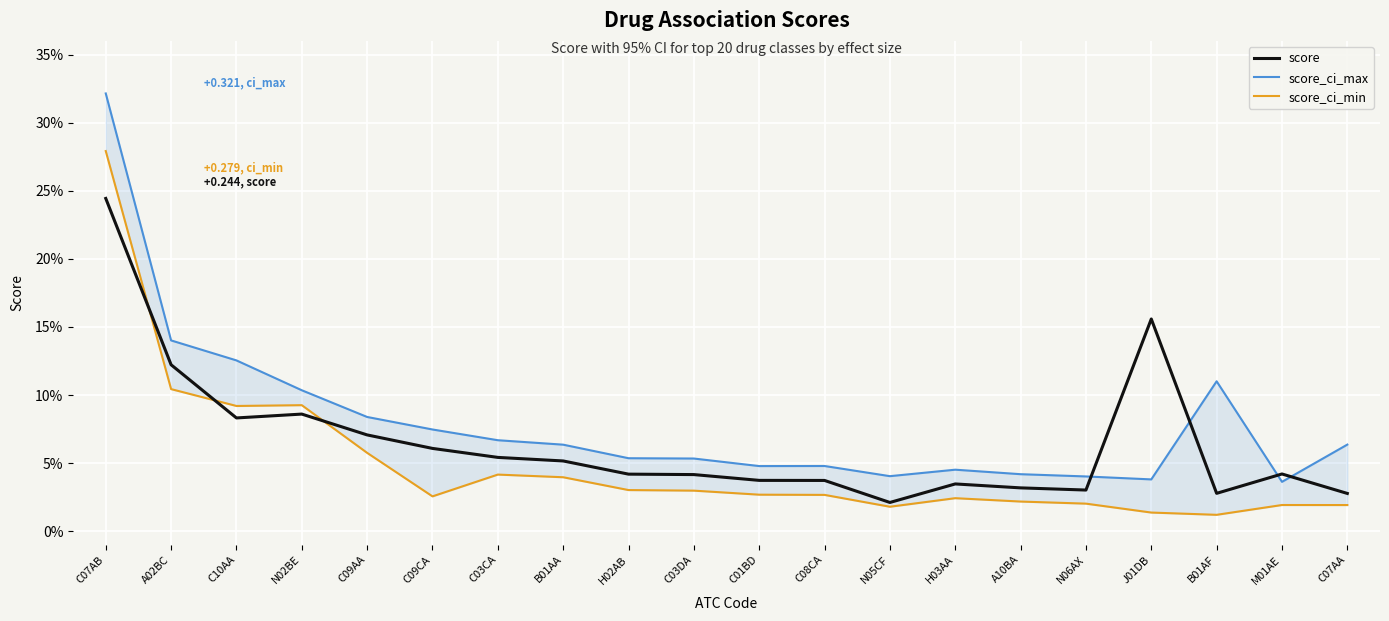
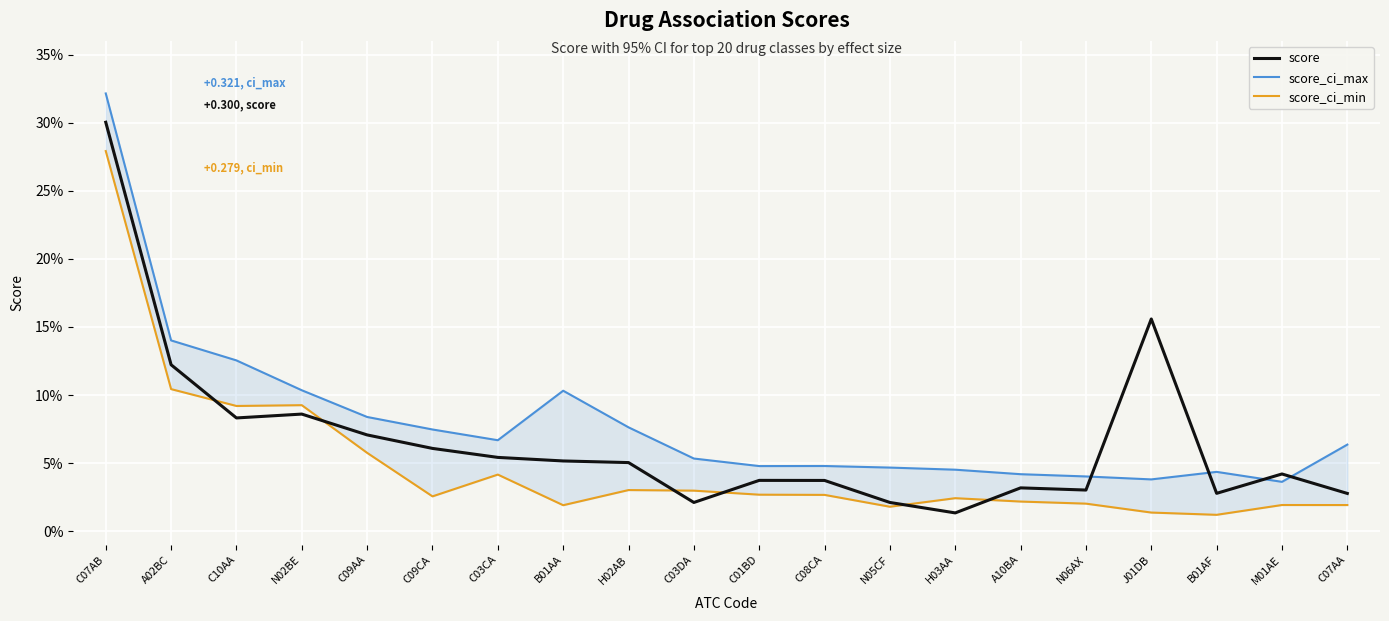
score, C07AB: +0.244, -> +0.300,
score_ci_max, B01AA: 6.3% -> 10.3%
score_ci_min, B01AA: 4.0% -> 1.9%
score, H02AB: 4.2% -> 5.0%
score_ci_max, H02AB: 5.4% -> 7.6%
score, C03DA: 4.2% -> 2.1%
score_ci_max, N05CF: 4.0% -> 4.7%
score, H03AA: 3.5% -> 1.3%
score_ci_max, B01AF: 11.0% -> 4.4%
